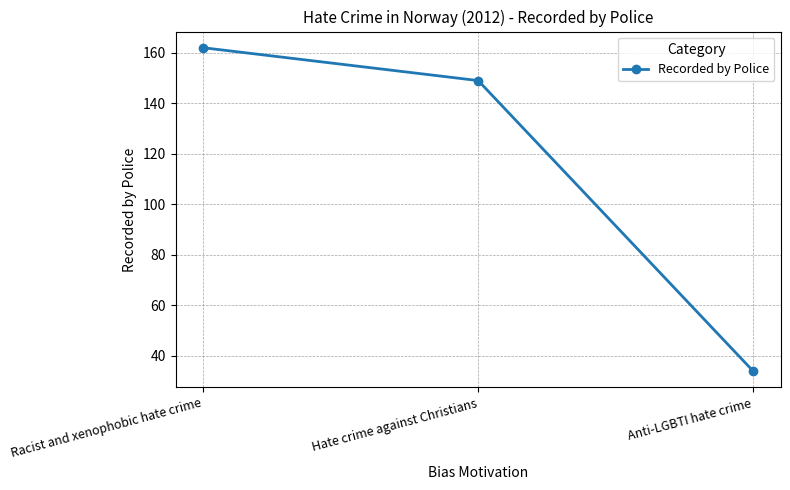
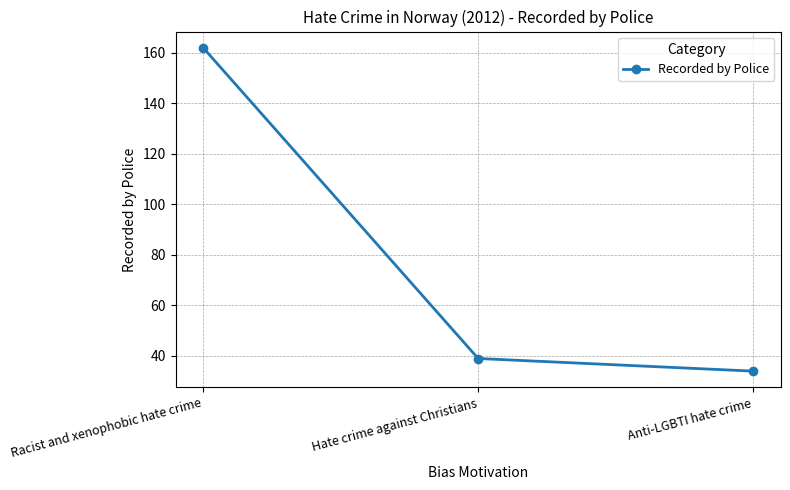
Hate crime against Christians: 149 -> 39
